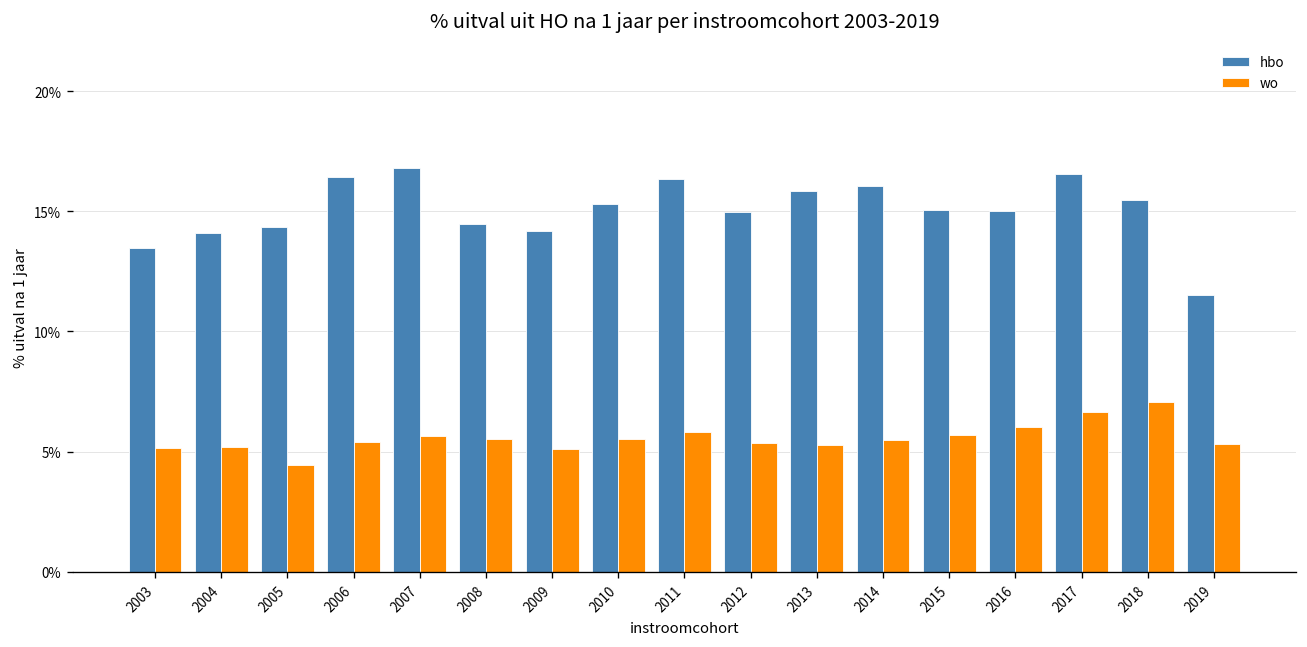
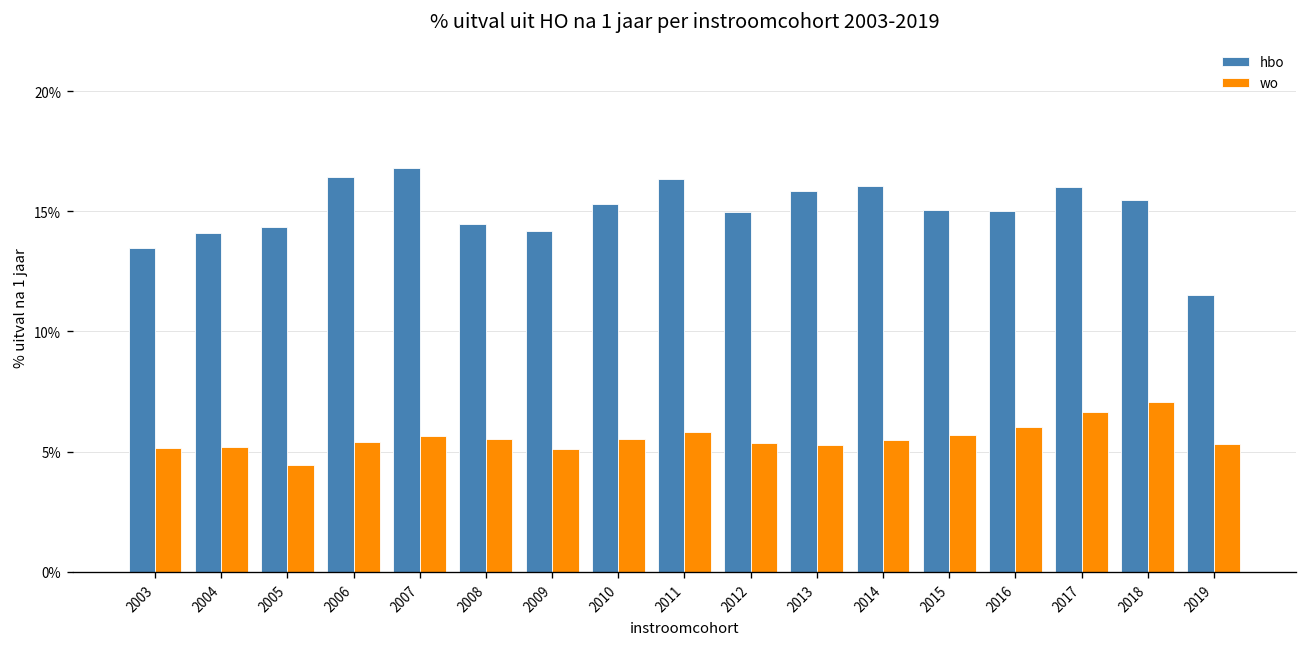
hbo, 2017: 16.6% -> 16.0%
